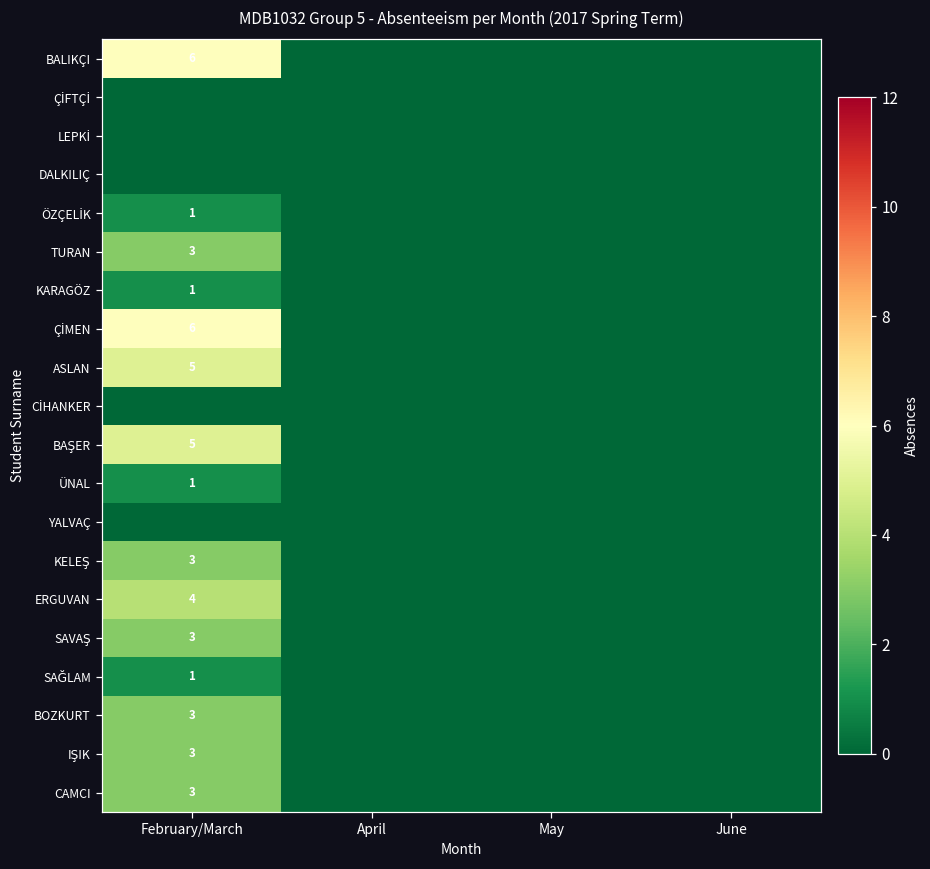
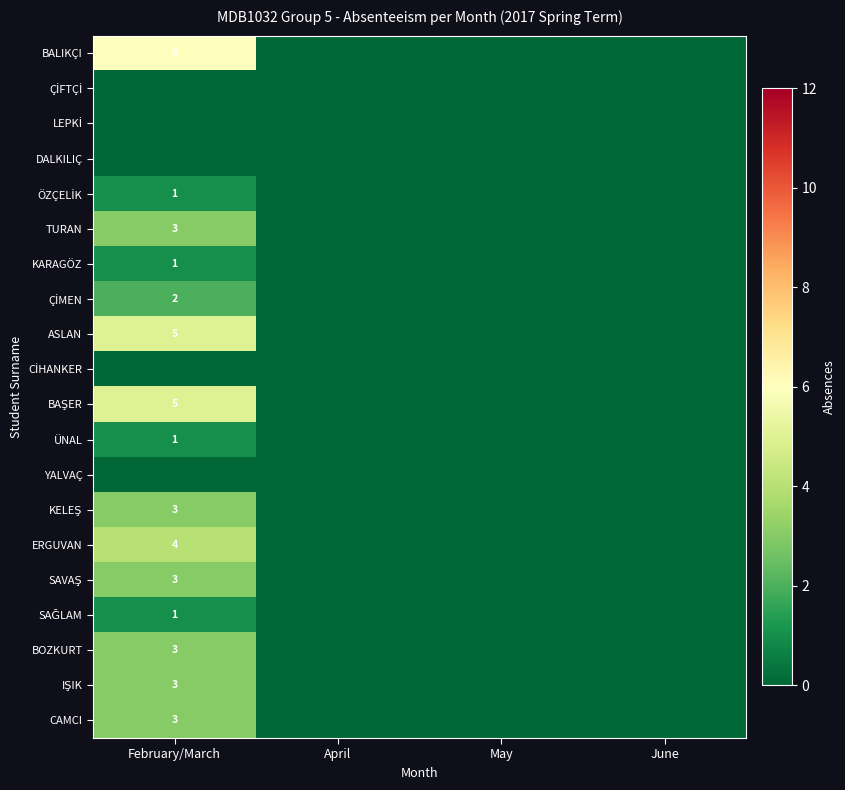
ÇİMEN, February/March: 6 -> 2
